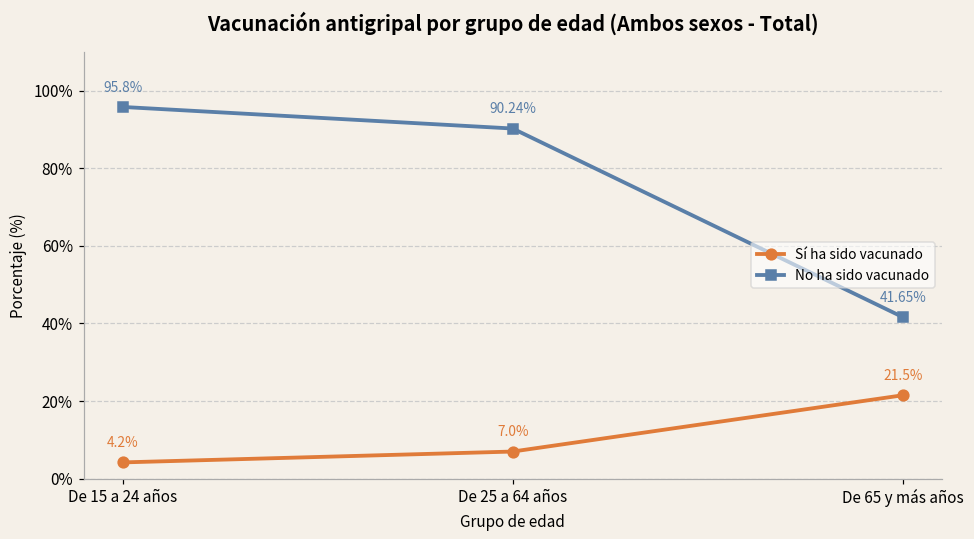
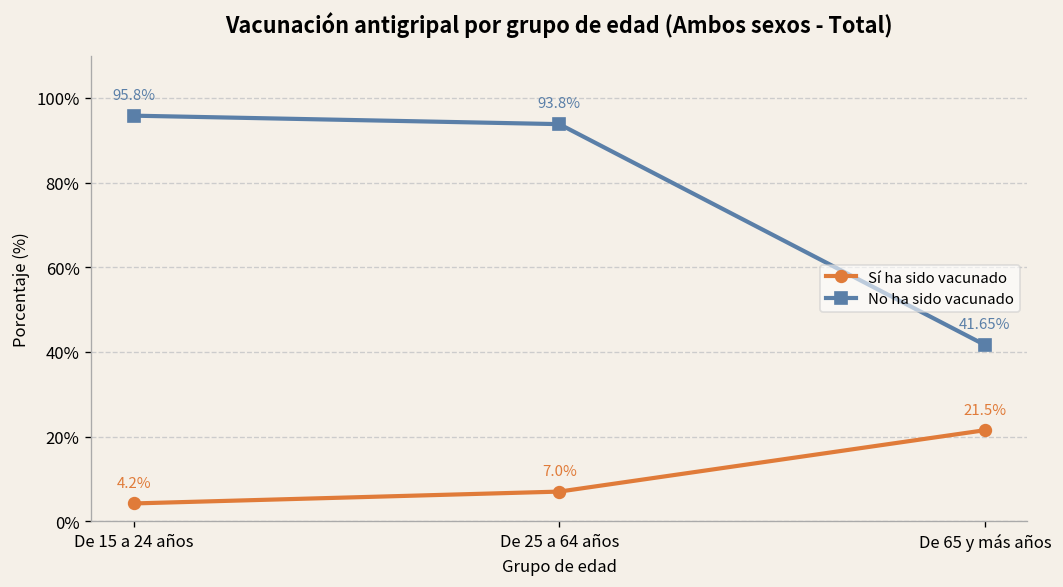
No ha sido vacunado, De 25 a 64 años: 90.24% -> 93.8%
